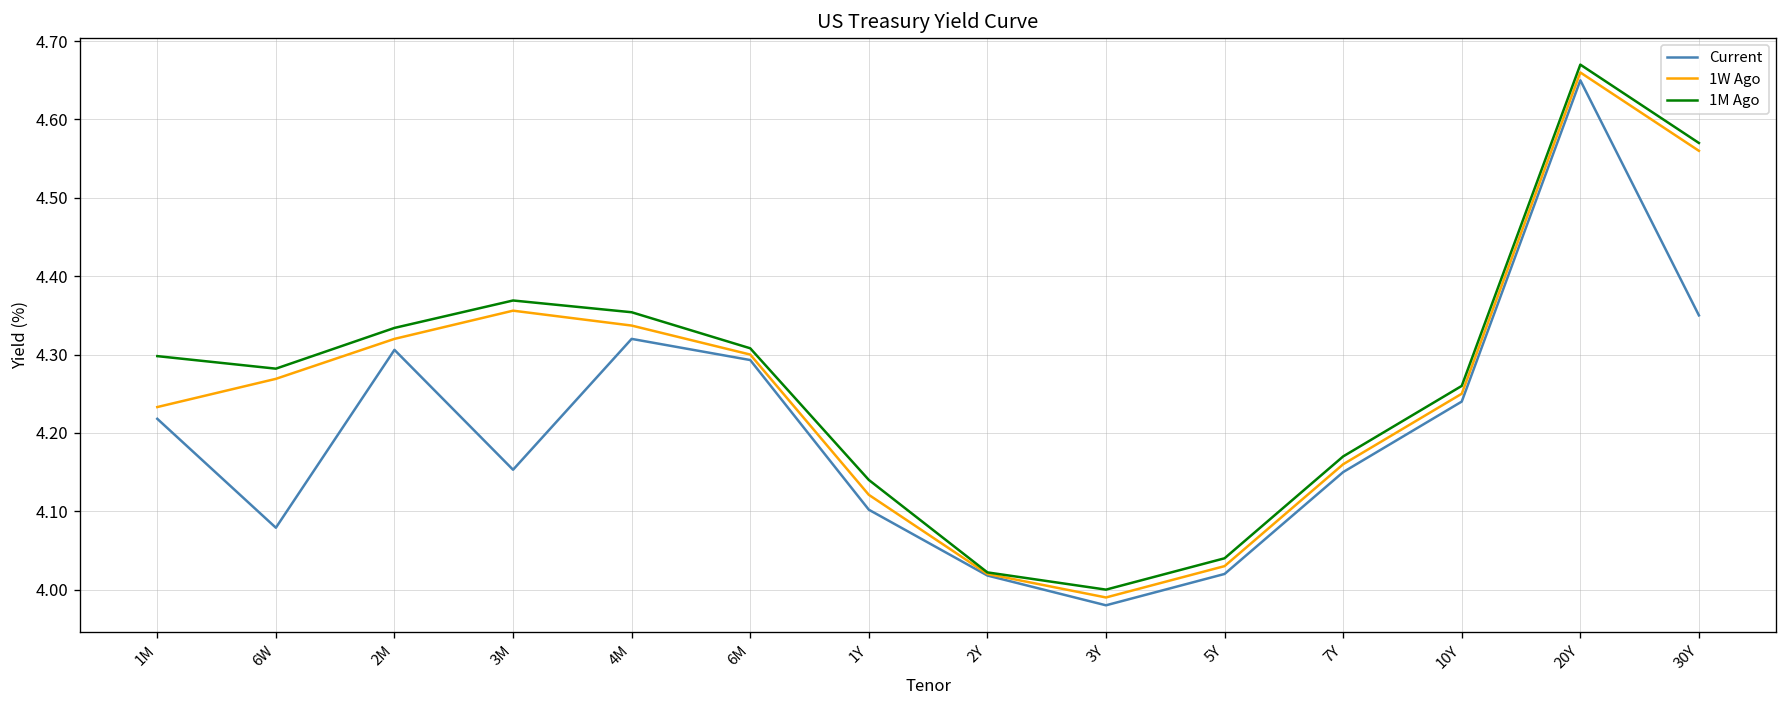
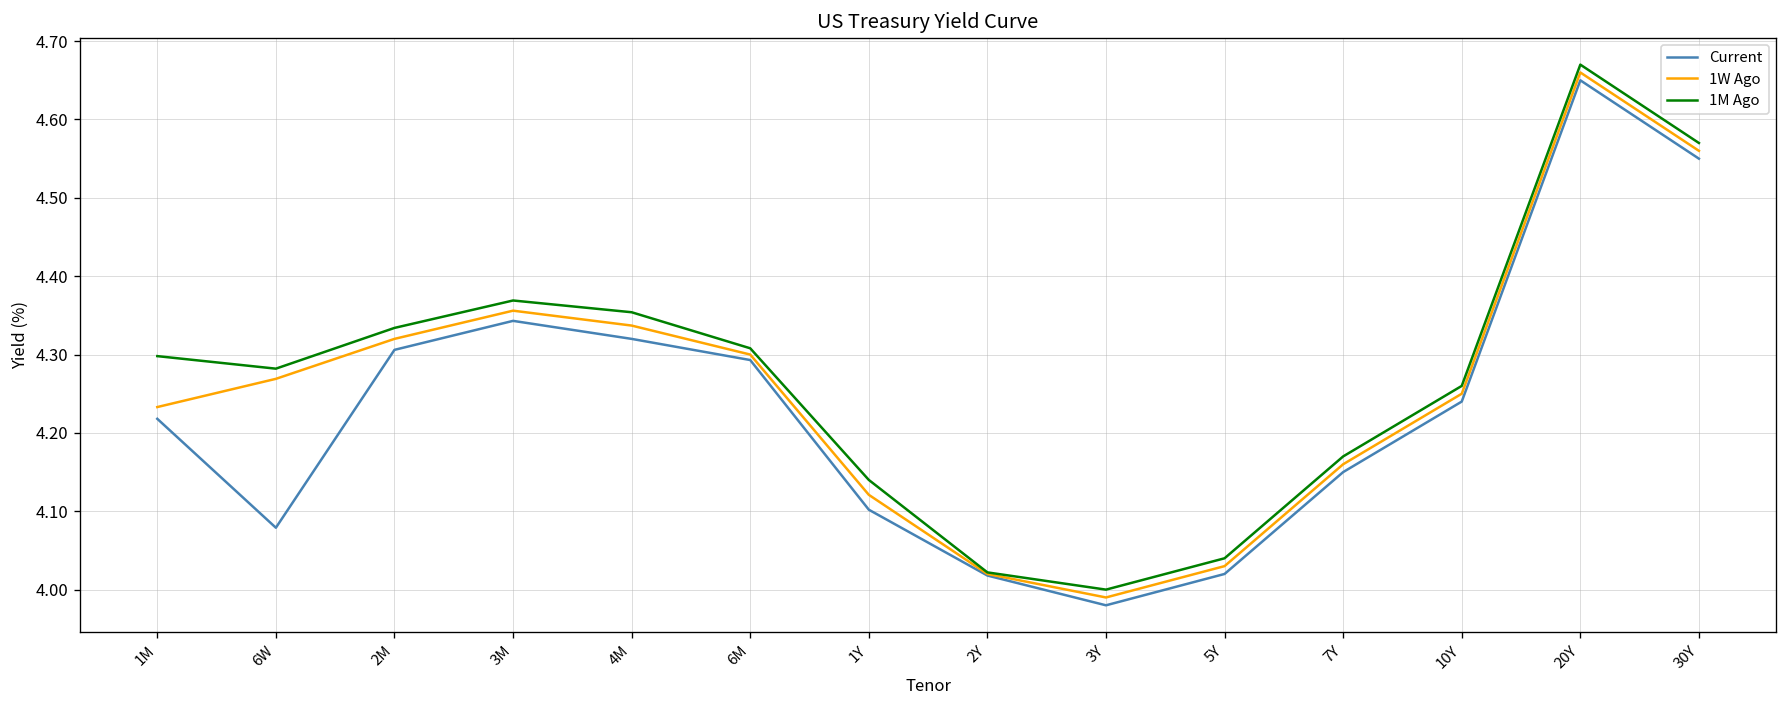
Current, 3M: 4.15 -> 4.34
Current, 30Y: 4.35 -> 4.55
